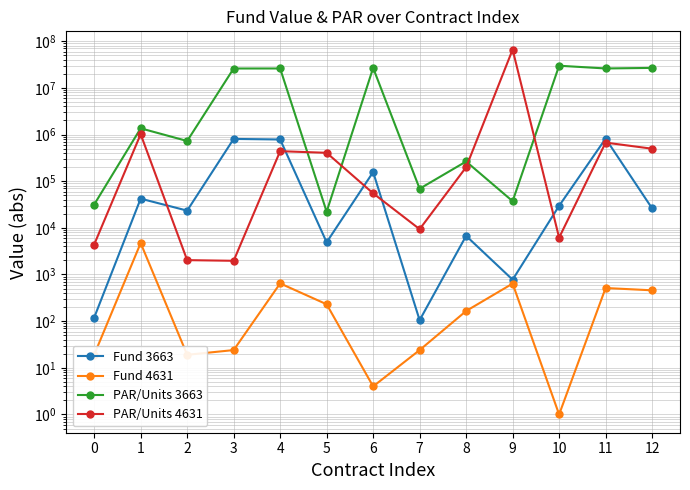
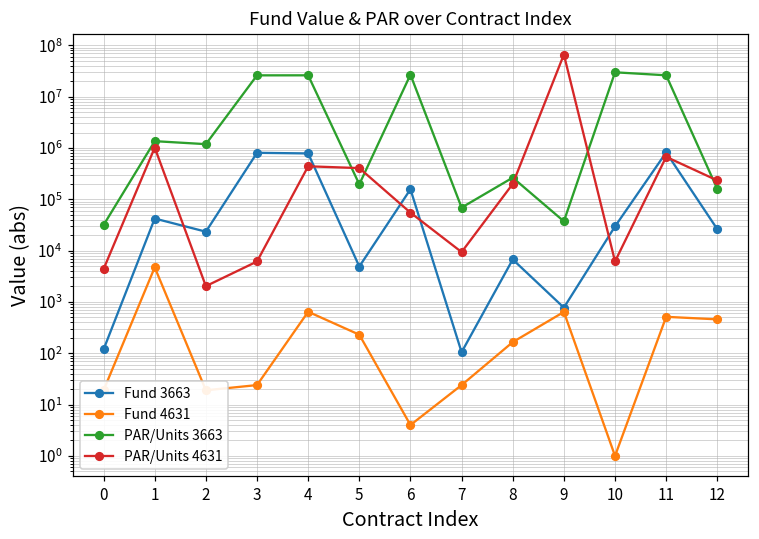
PAR/Units 3663, 2: 700000 -> 1200000
PAR/Units 4631, 3: 2000 -> 6000
PAR/Units 3663, 5: 20000 -> 200000
PAR/Units 3663, 12: 30000000 -> 160000
PAR/Units 4631, 12: 500000 -> 200000
